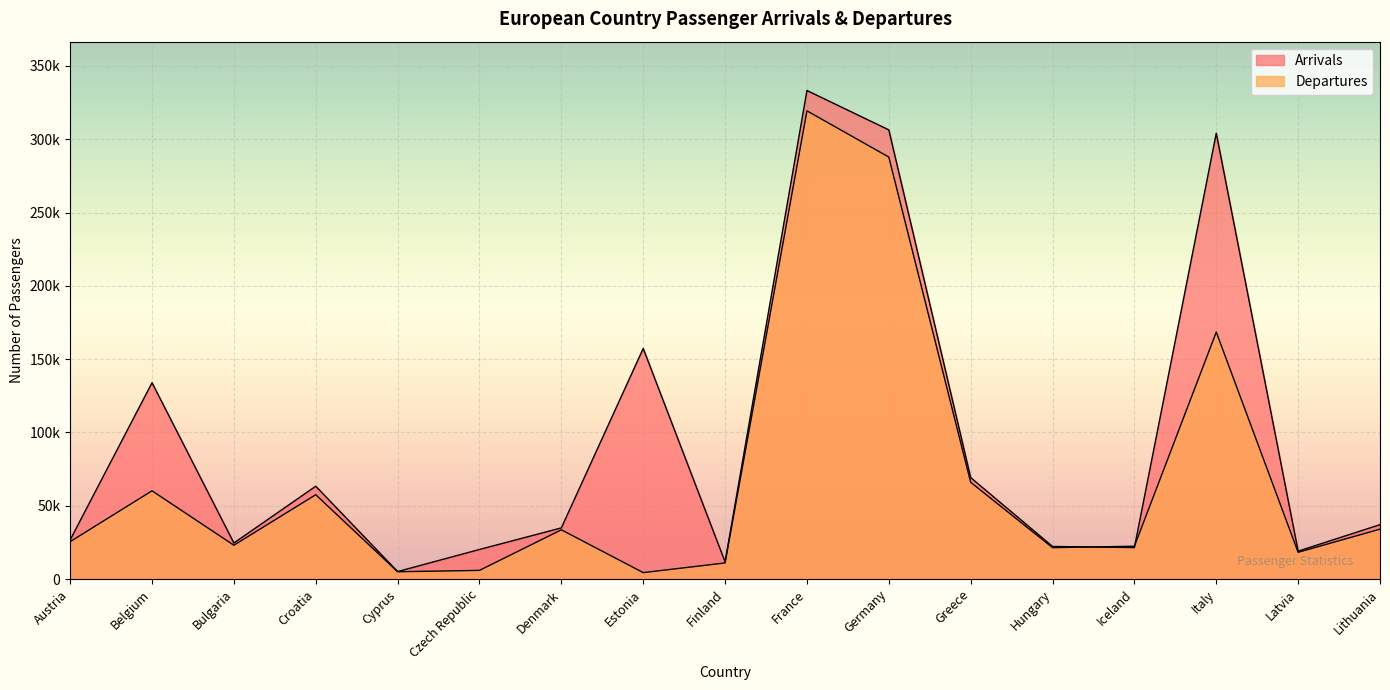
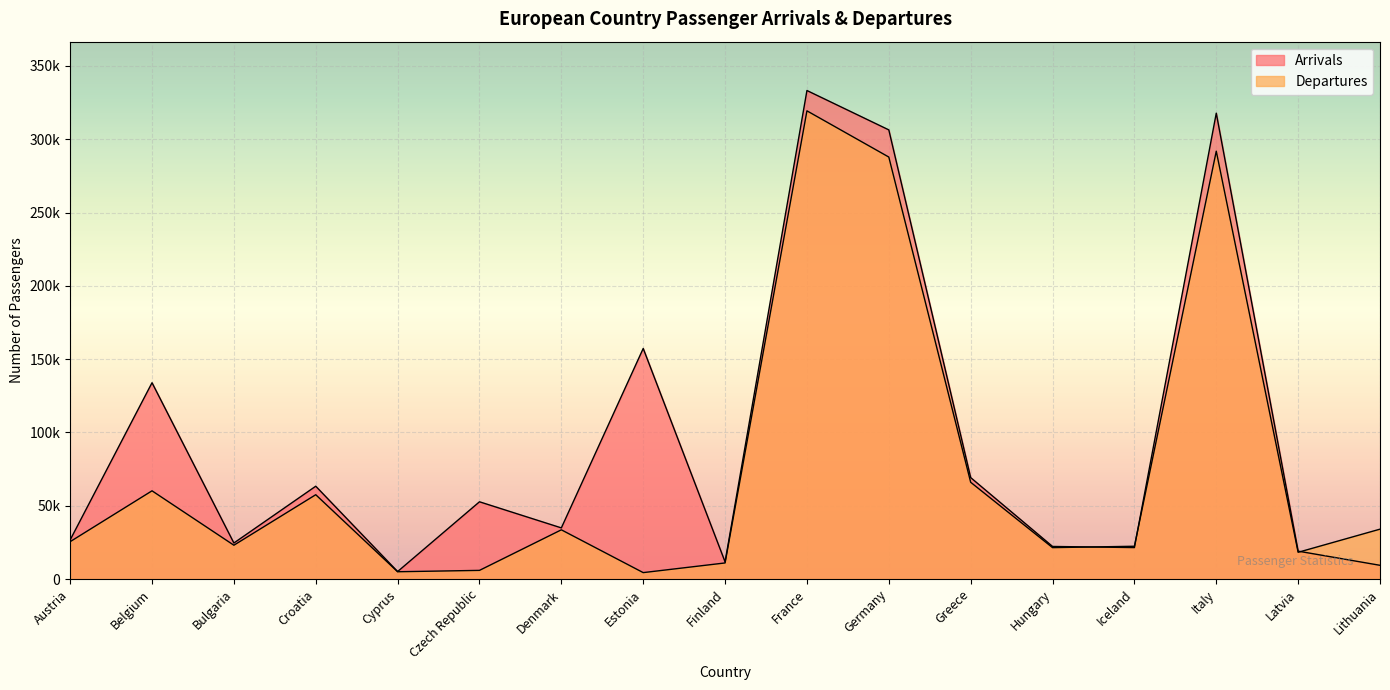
Arrivals, Czech Republic: 20000 -> 53000
Arrivals, Italy: 304000 -> 318000
Departures, Italy: 168000 -> 292000
Arrivals, Lithuania: 37000 -> 9000
